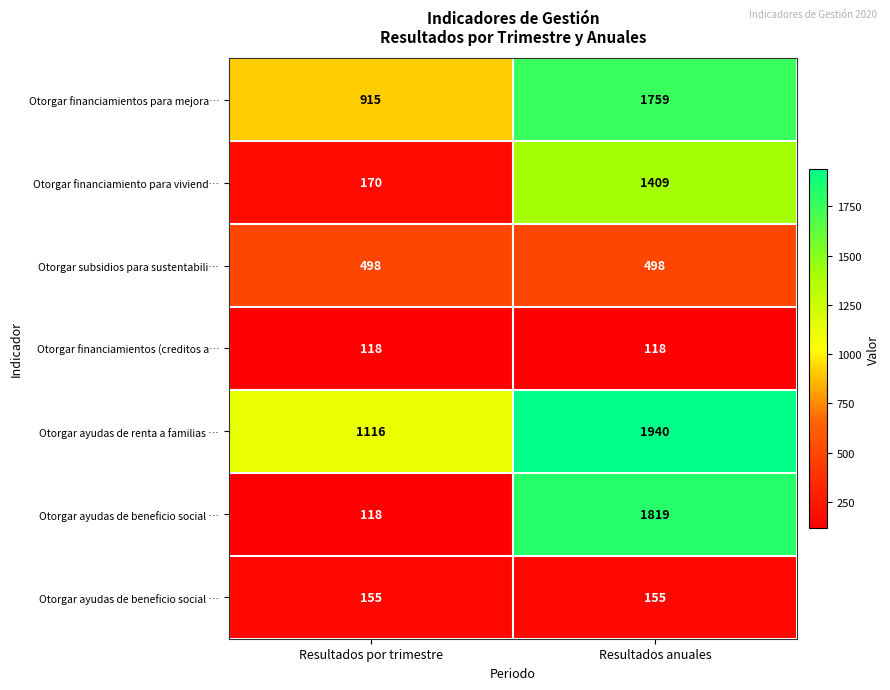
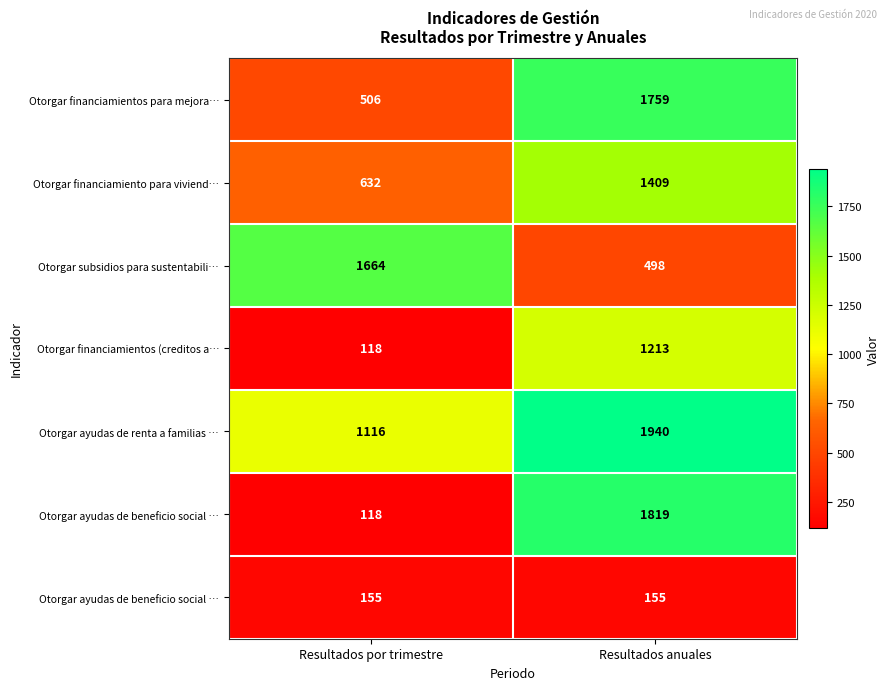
Otorgar financiamientos para mejora…, Resultados por trimestre: 915 -> 506
Otorgar financiamiento para viviend…, Resultados por trimestre: 170 -> 632
Otorgar subsidios para sustentabili…, Resultados por trimestre: 498 -> 1664
Otorgar financiamientos (creditos a…, Resultados anuales: 118 -> 1213
